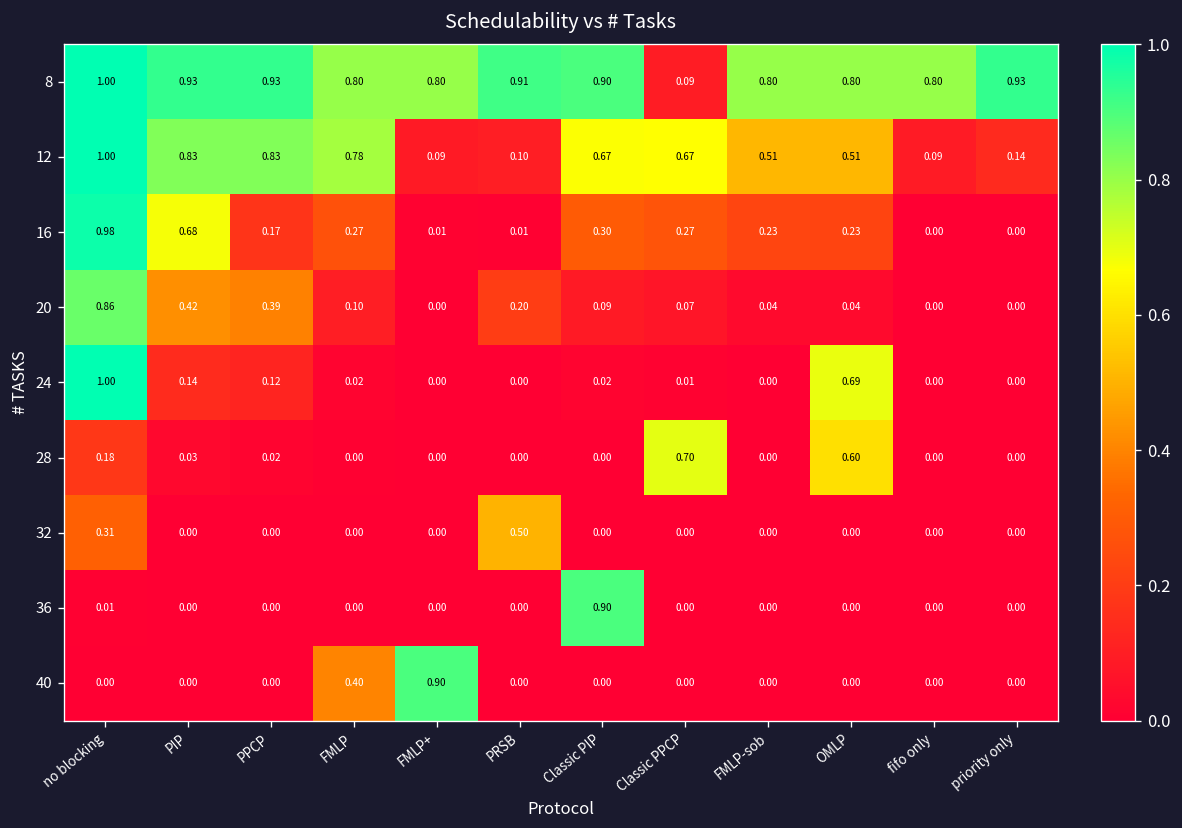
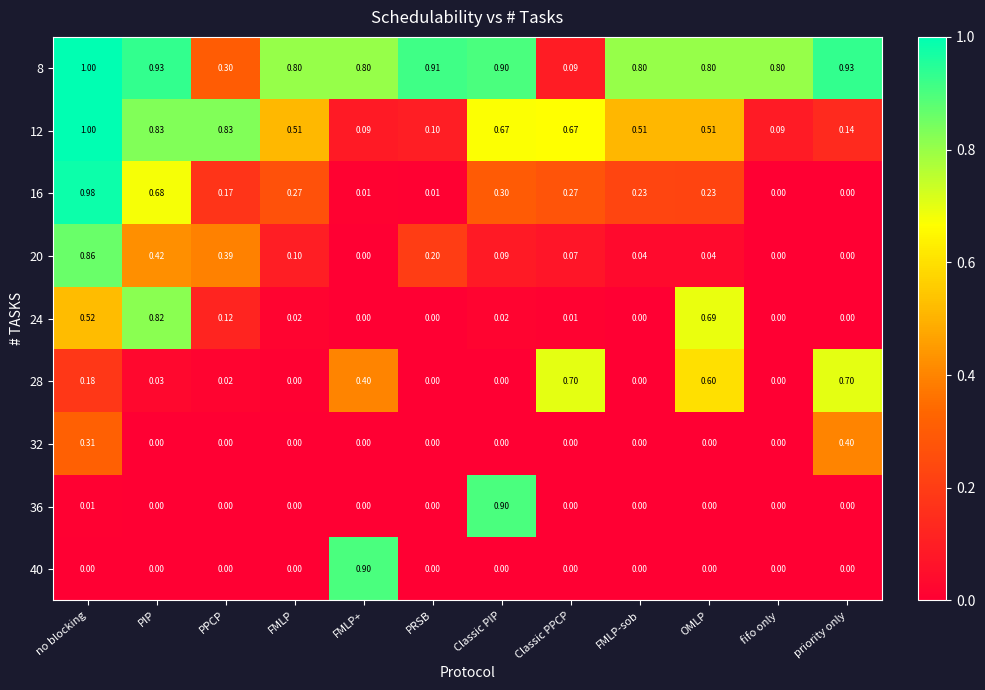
8, PPCP: 0.93 -> 0.30
12, FMLP: 0.78 -> 0.51
24, no blocking: 1.00 -> 0.52
24, PIP: 0.14 -> 0.82
28, FMLP+: 0.00 -> 0.40
28, priority only: 0.00 -> 0.70
32, PRSB: 0.50 -> 0.00
32, priority only: 0.00 -> 0.40
40, FMLP: 0.40 -> 0.00
